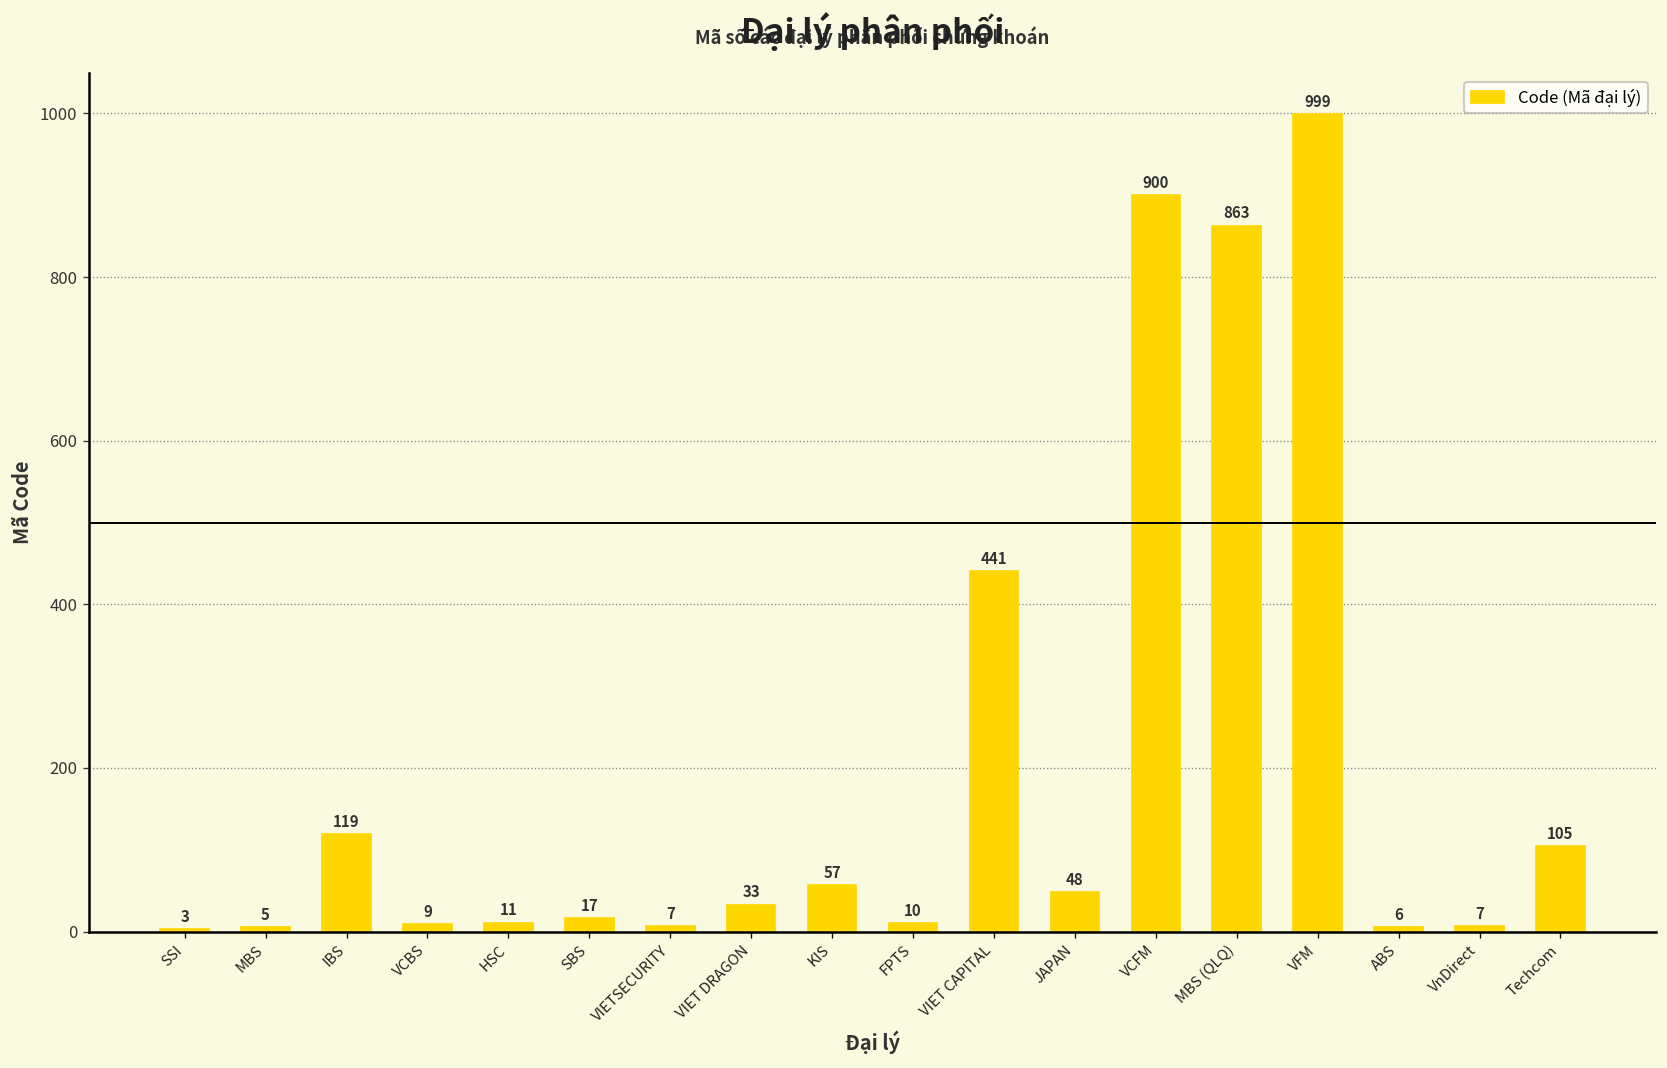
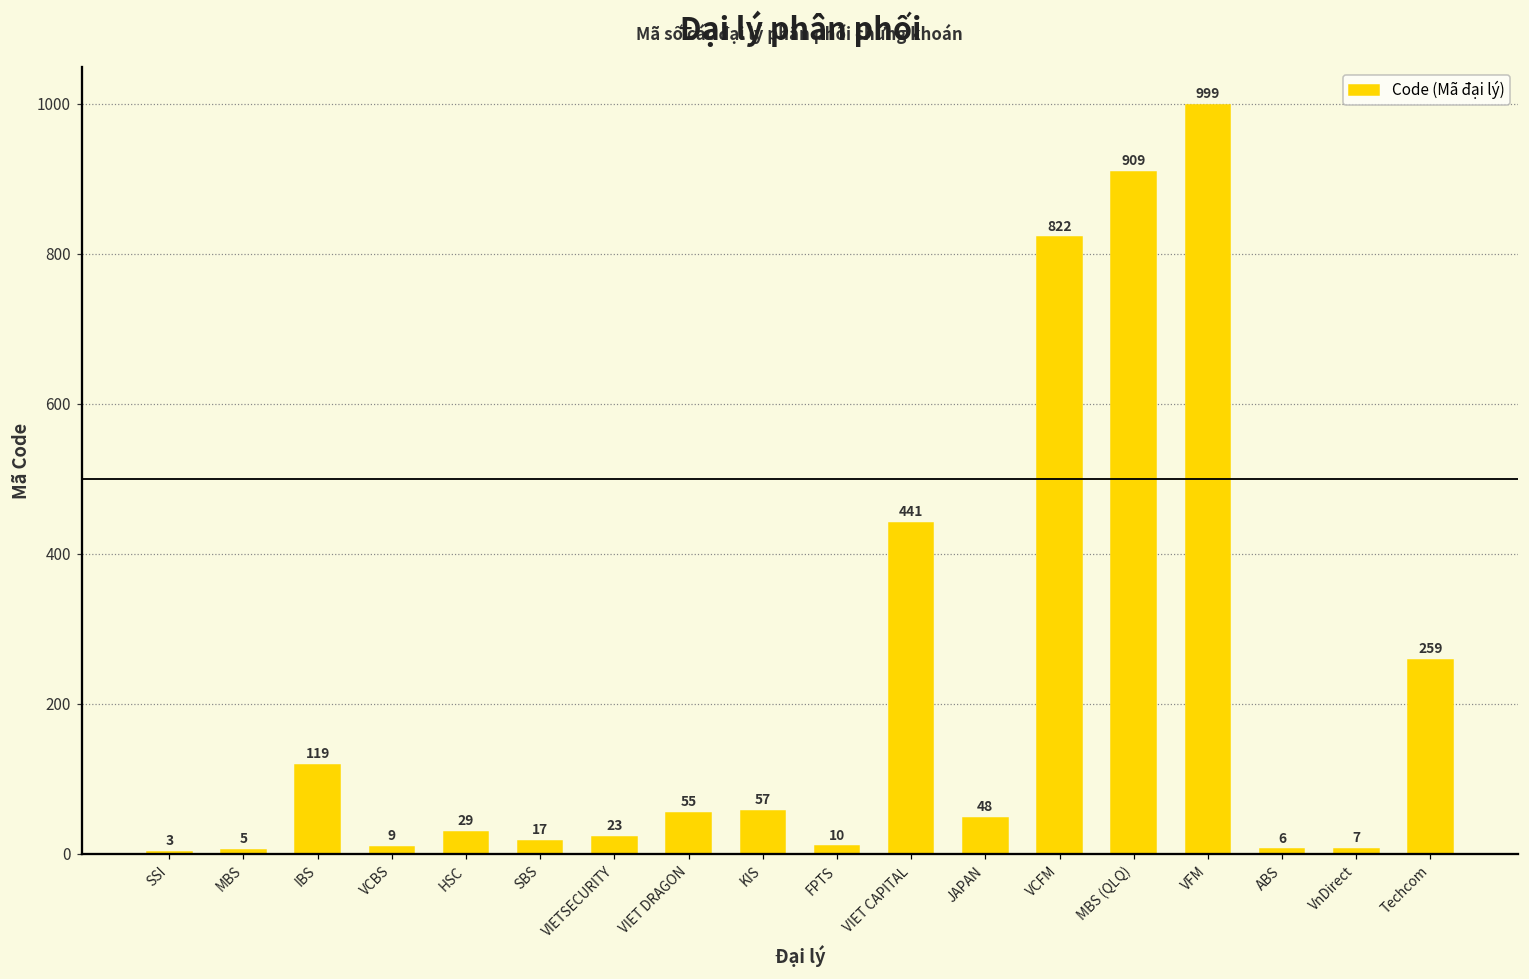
HSC: 11 -> 29
VIETSECURITY: 7 -> 23
VIET DRAGON: 33 -> 55
VCFM: 900 -> 822
MBS (QLQ): 863 -> 909
Techcom: 105 -> 259
